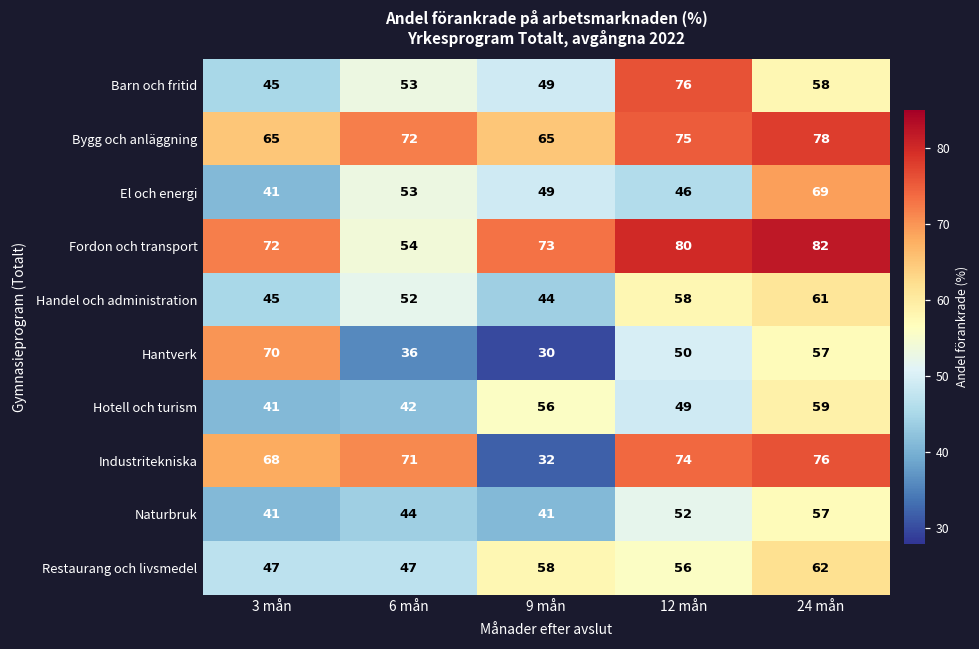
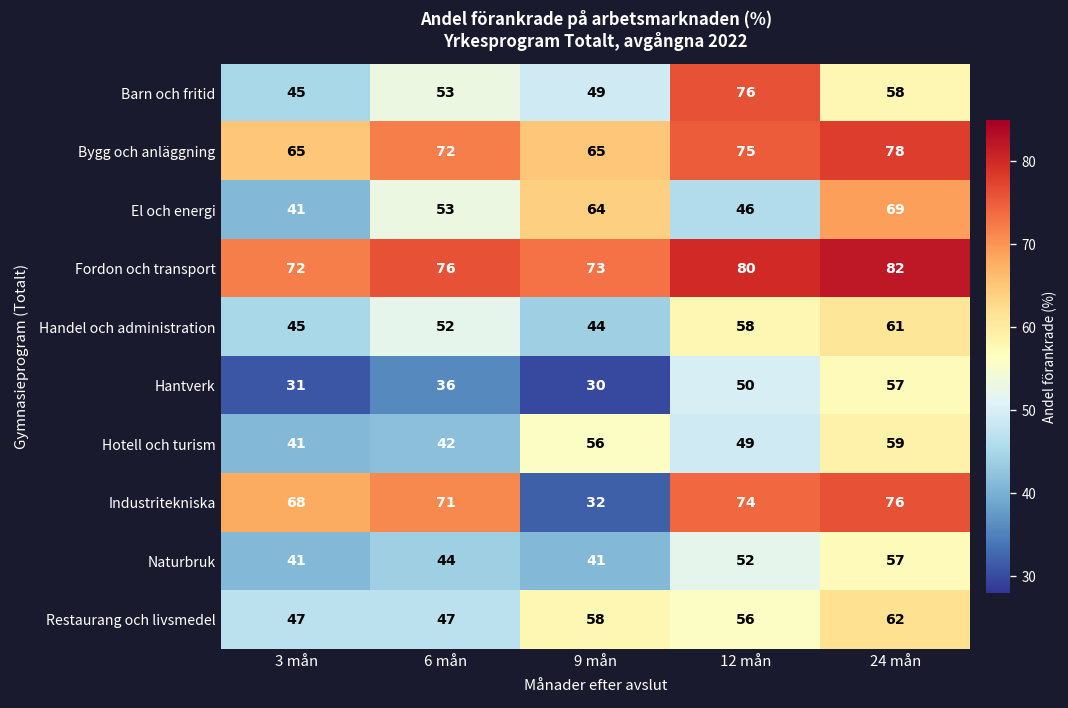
El och energi, 9 mån: 49 -> 64
Fordon och transport, 6 mån: 54 -> 76
Hantverk, 3 mån: 70 -> 31
